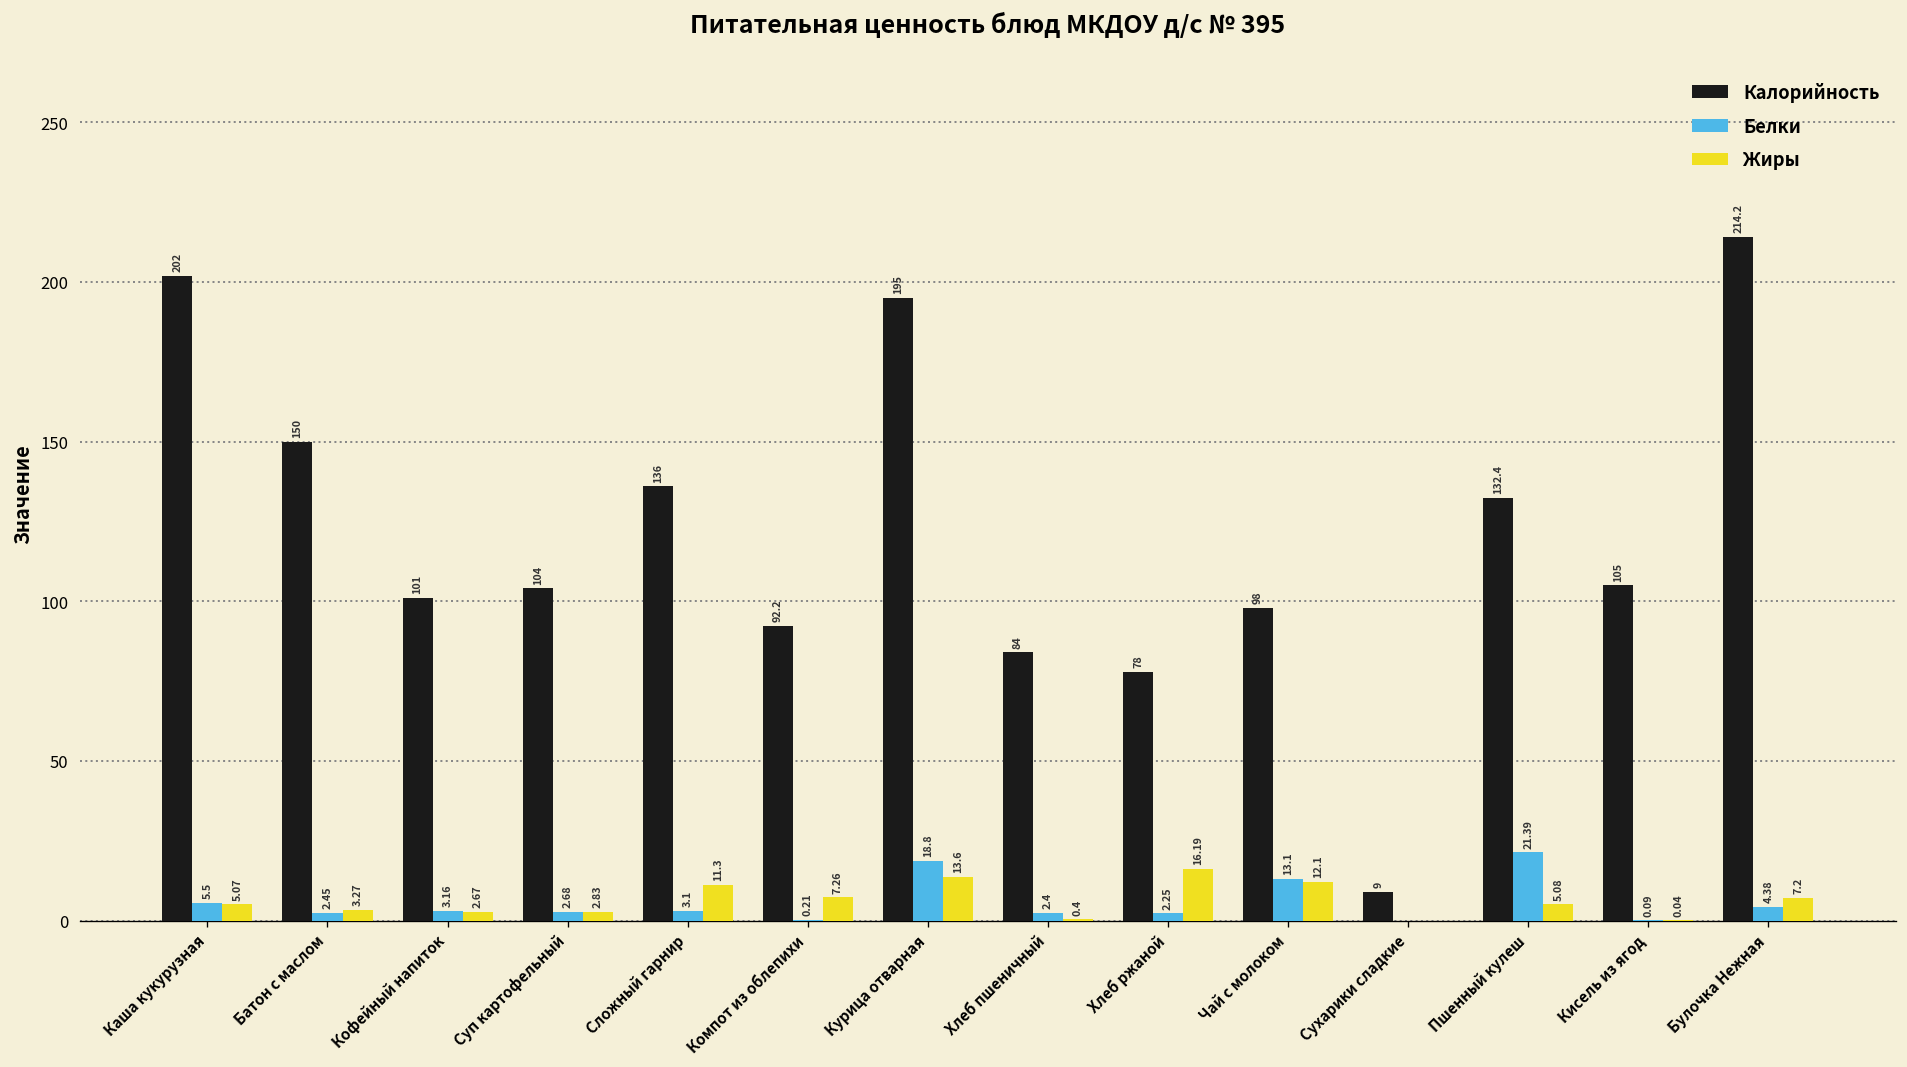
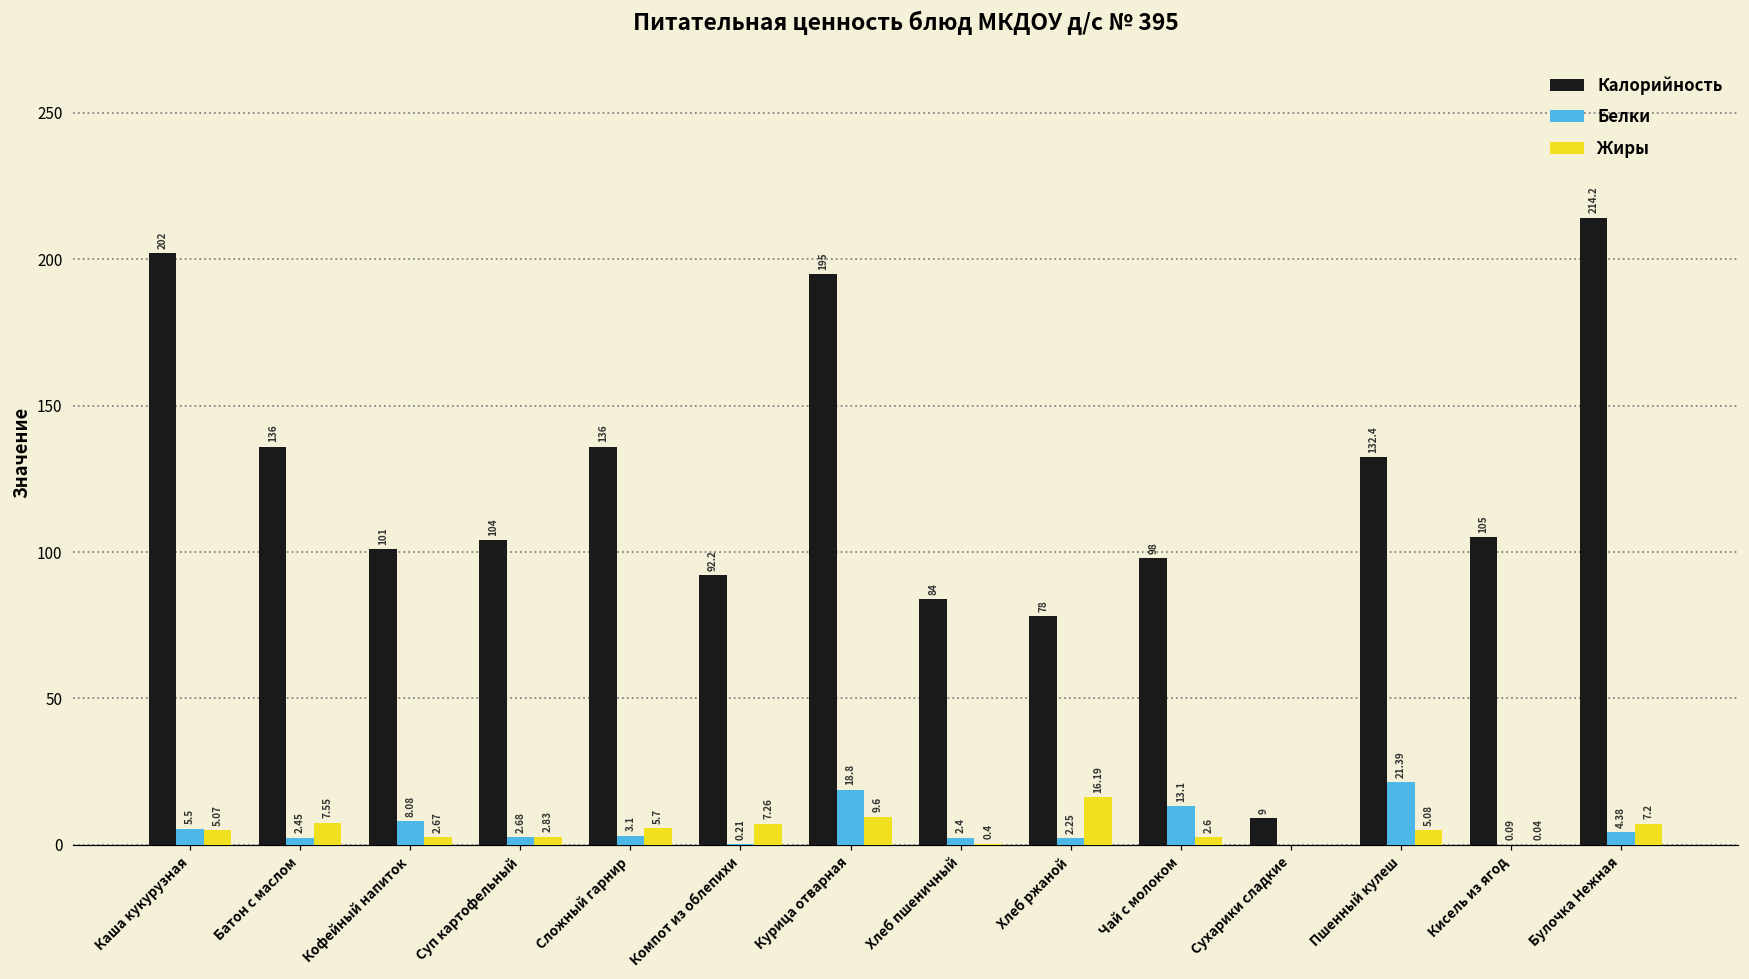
Калорийность, Батон с маслом: 150 -> 136
Жиры, Батон с маслом: 3.27 -> 7.55
Белки, Кофейный напиток: 3.16 -> 8.08
Жиры, Сложный гарнир: 11.3 -> 5.7
Жиры, Курица отварная: 13.6 -> 9.6
Жиры, Чай с молоком: 12.1 -> 2.6
